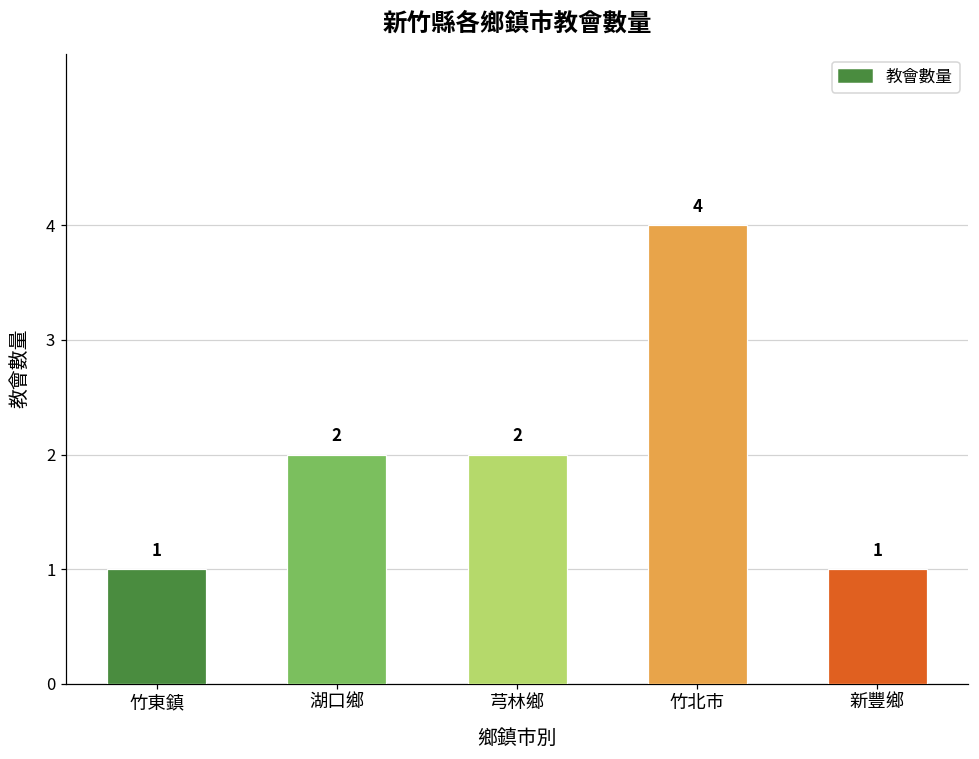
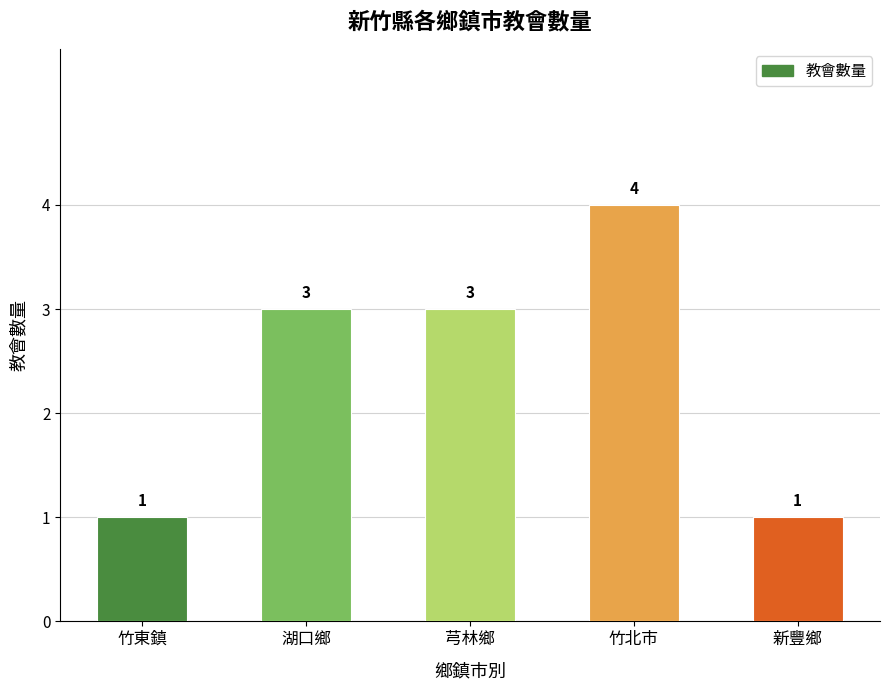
湖口鄉: 2 -> 3
芎林鄉: 2 -> 3
